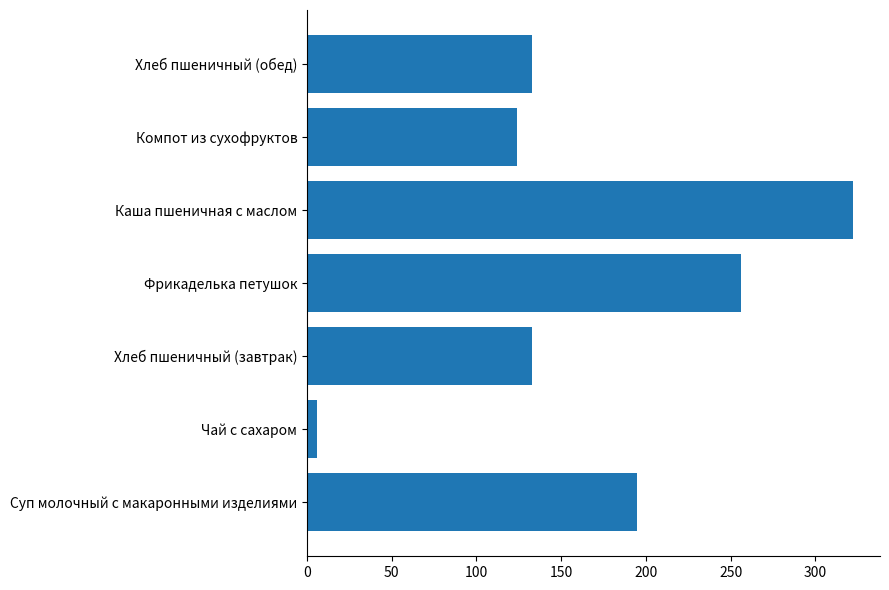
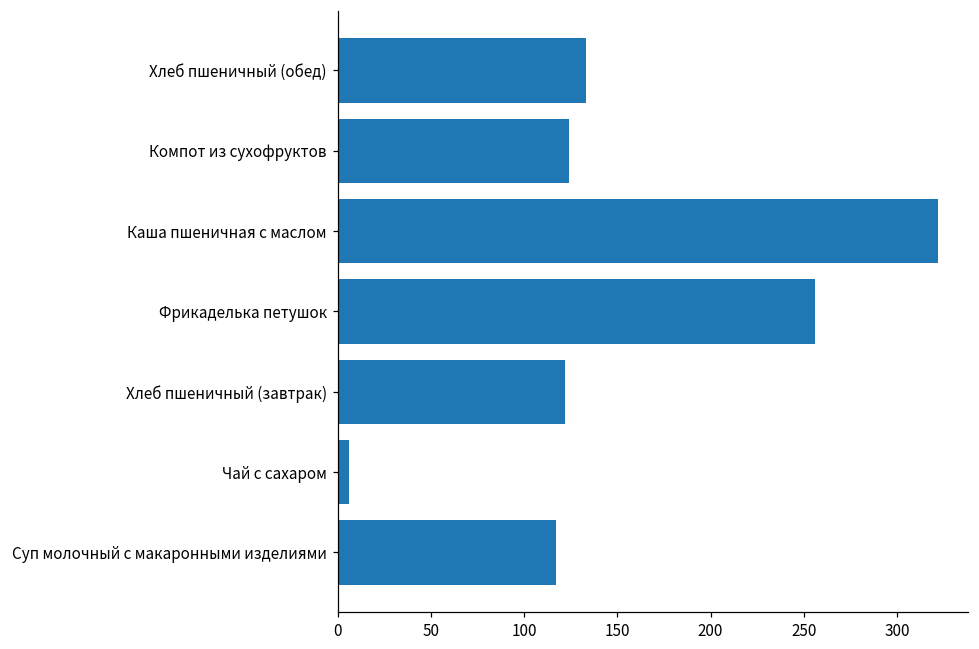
Хлеб пшеничный (завтрак): 133 -> 122
Суп молочный с макаронными изделиями: 195 -> 117
